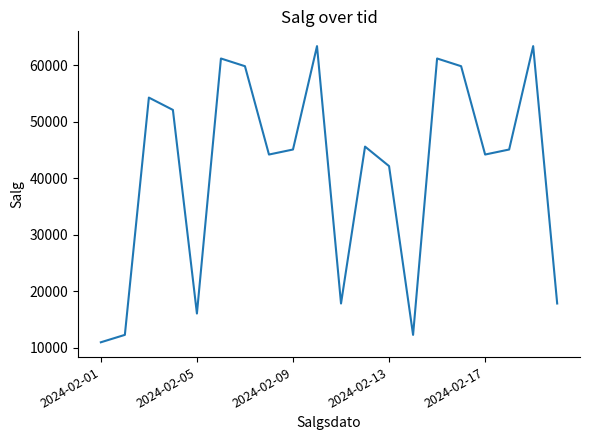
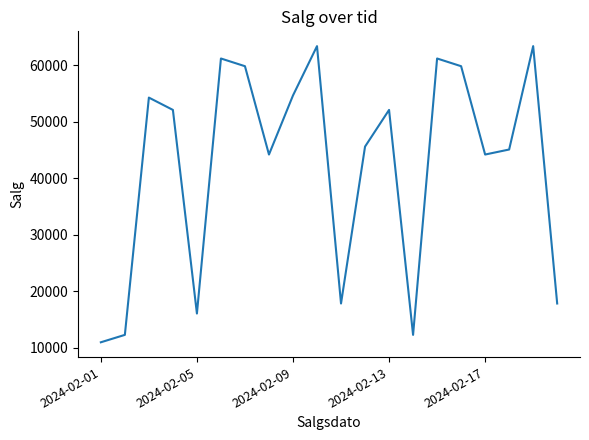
2024-02-09: 45000 -> 55000
2024-02-13: 42000 -> 52000
